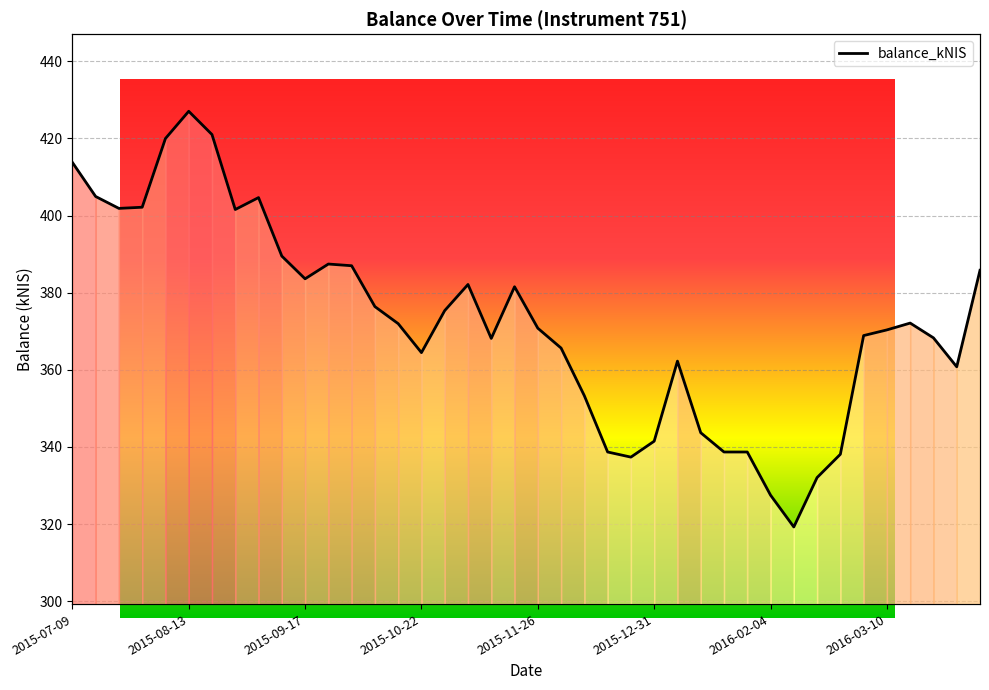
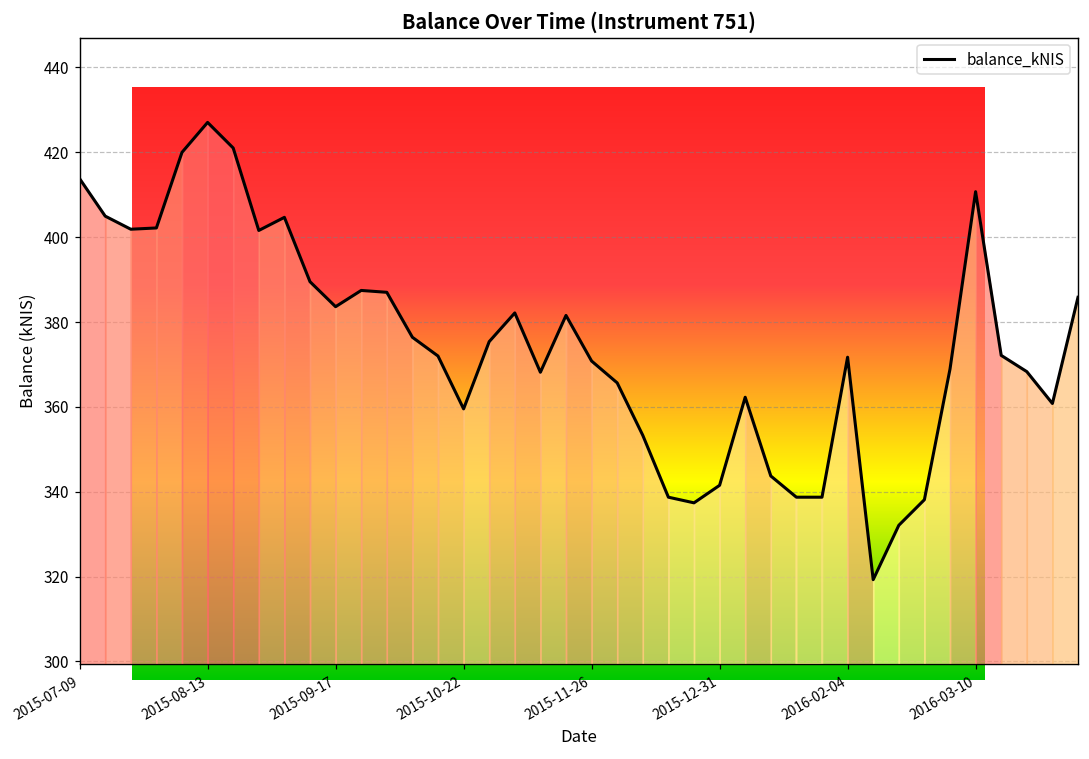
balance_kNIS, 2015-10-22: 364 -> 360
balance_kNIS, 2016-02-04: 328 -> 372
balance_kNIS, 2016-03-10: 370 -> 411
